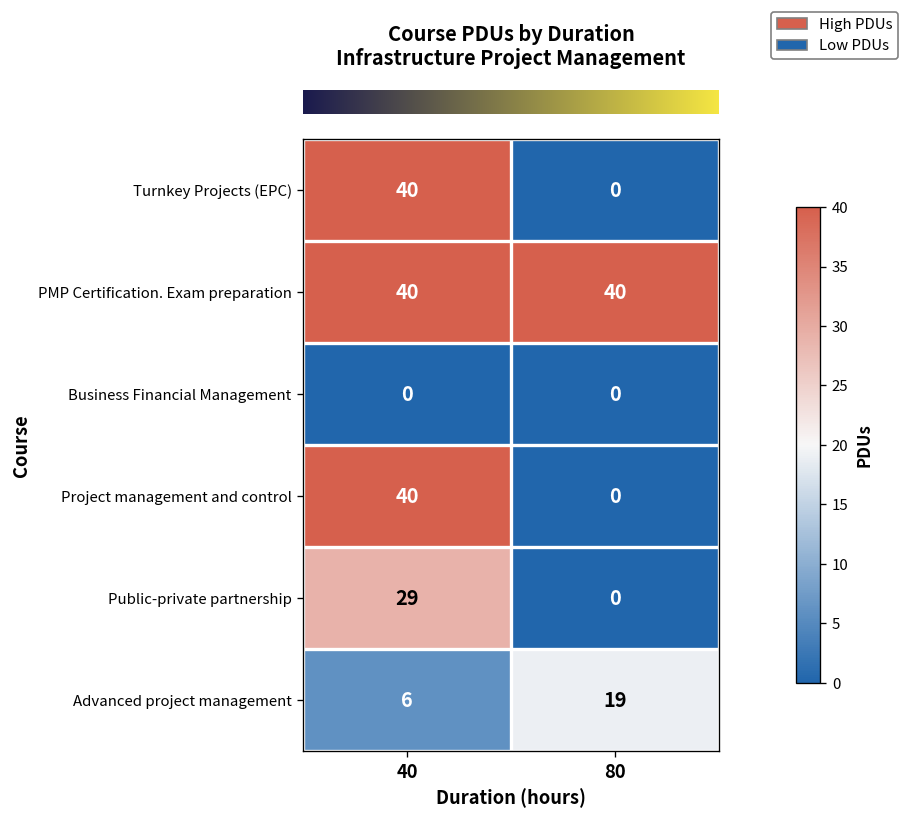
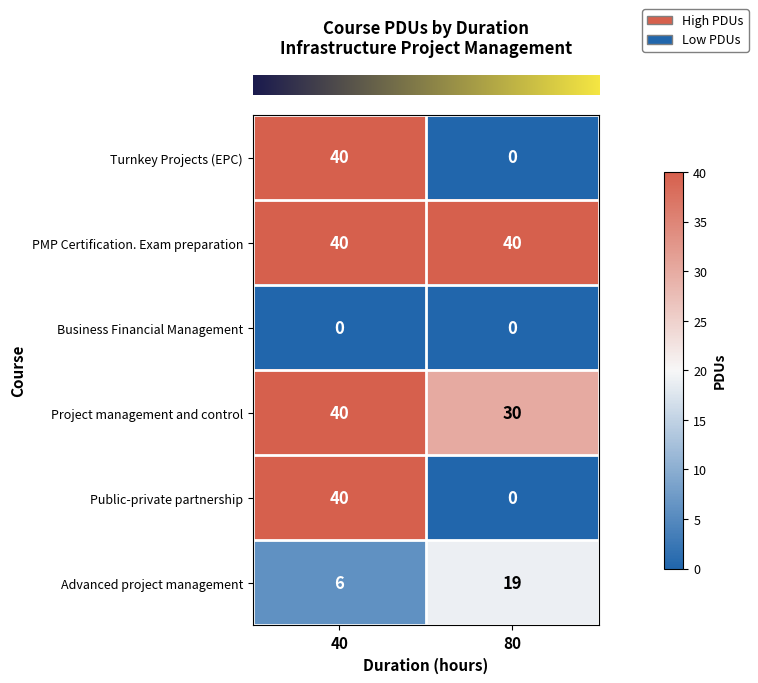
Project management and control, 80: 0 -> 30
Public-private partnership, 40: 29 -> 40
